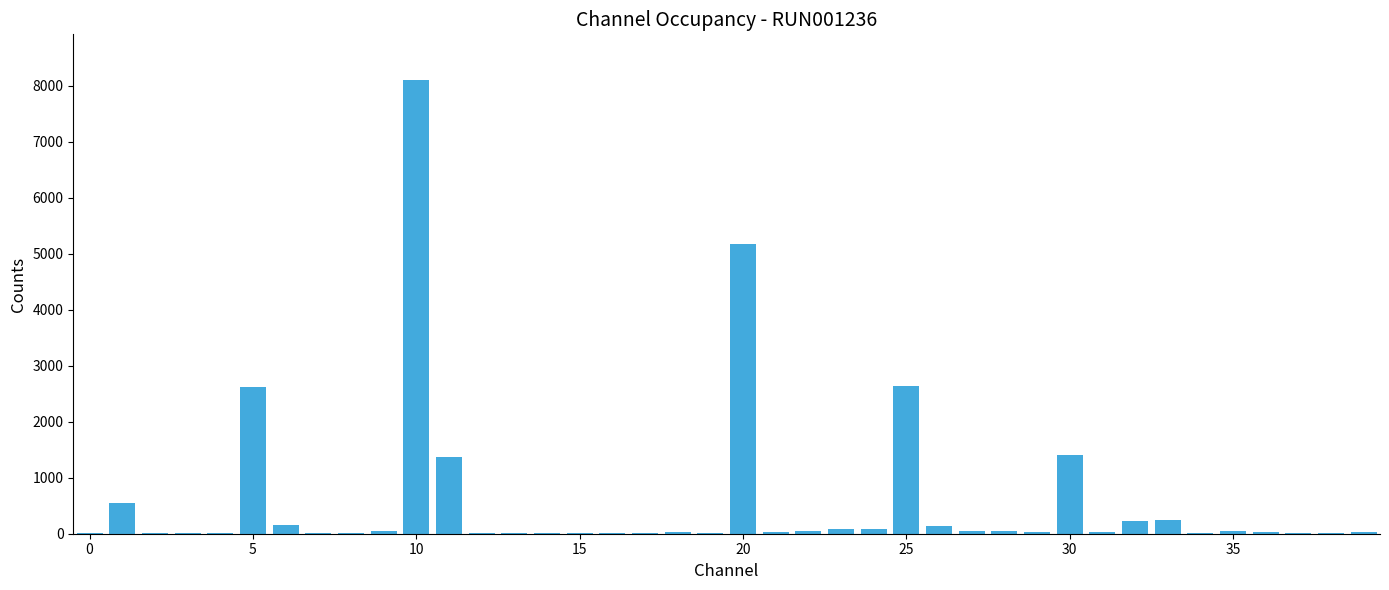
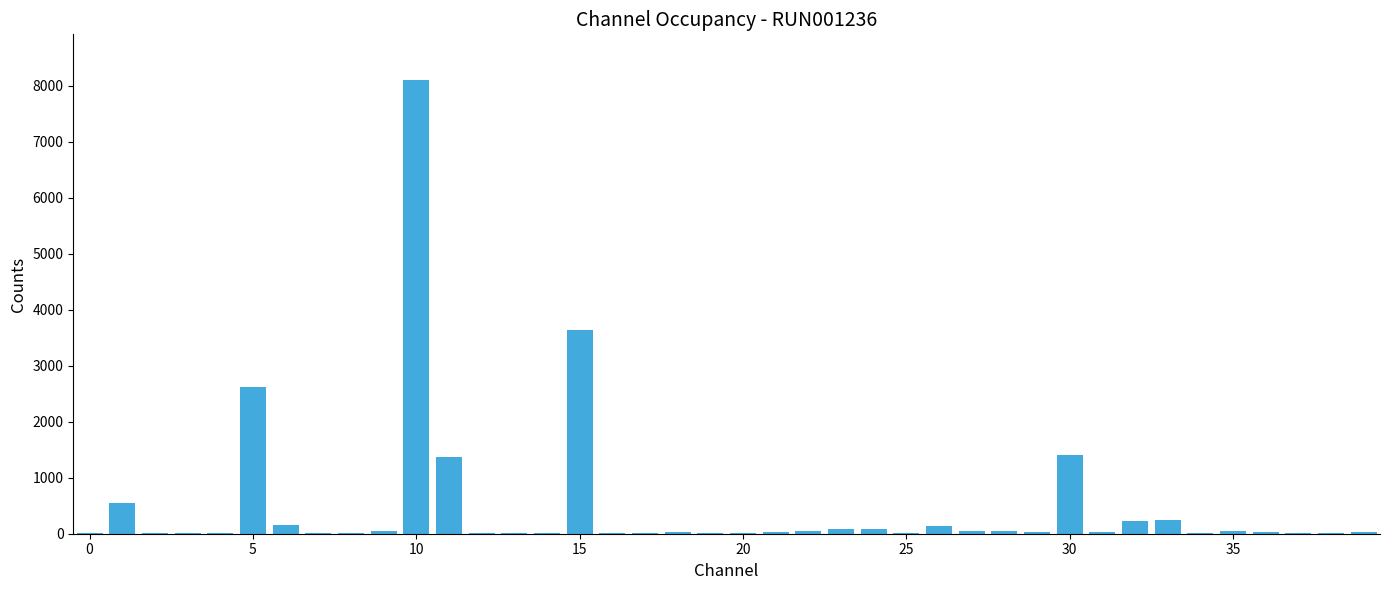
15: 0 -> 3600
20: 5200 -> 0
25: 2600 -> 0
